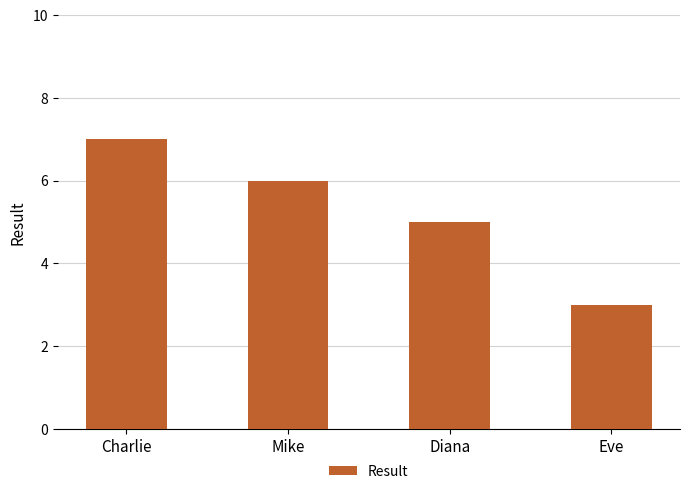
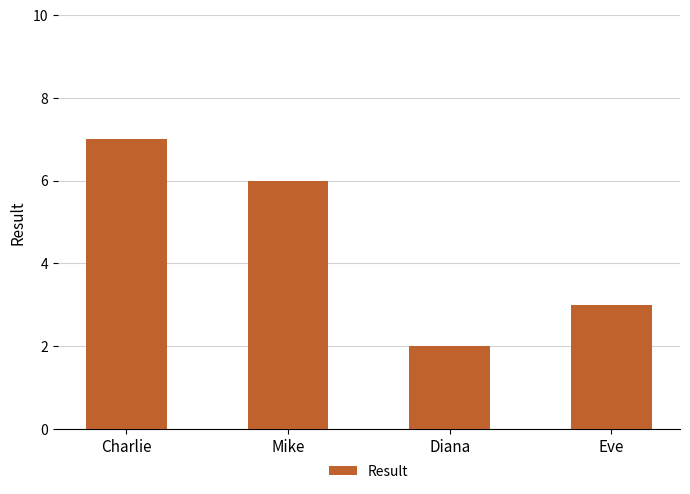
Diana: 5 -> 2
